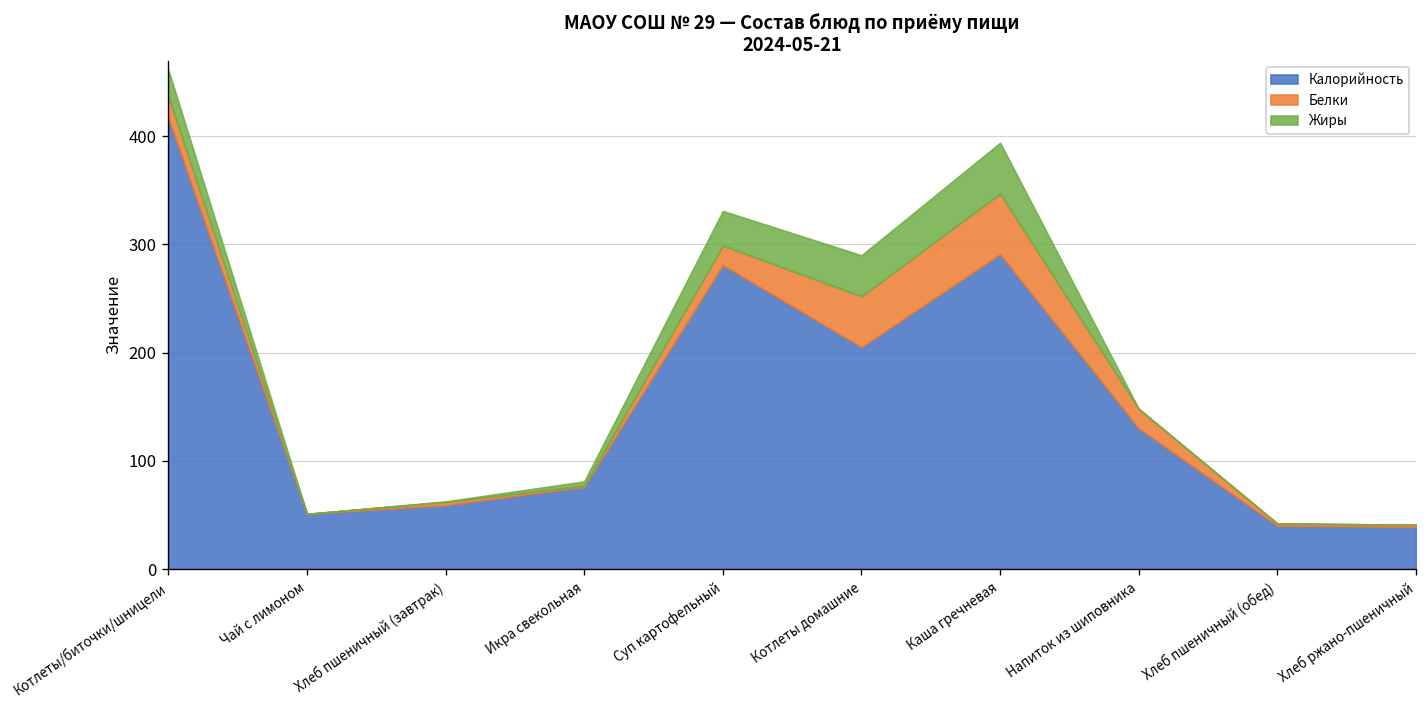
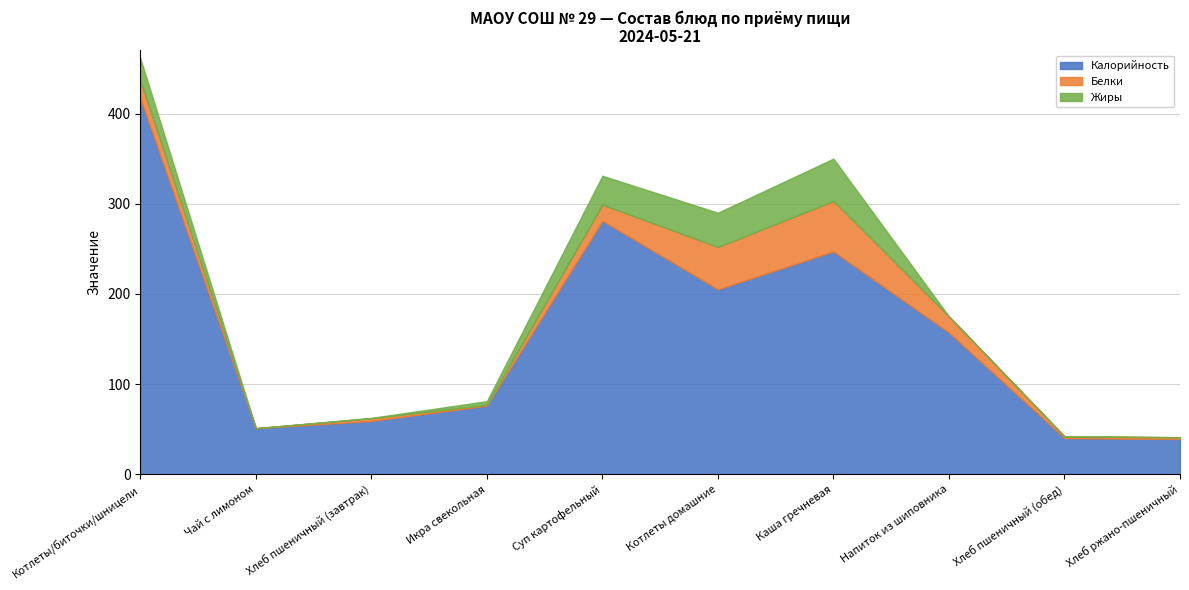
Калорийность, Каша гречневая: 290 -> 250
Калорийность, Напиток из шиповника: 130 -> 160
